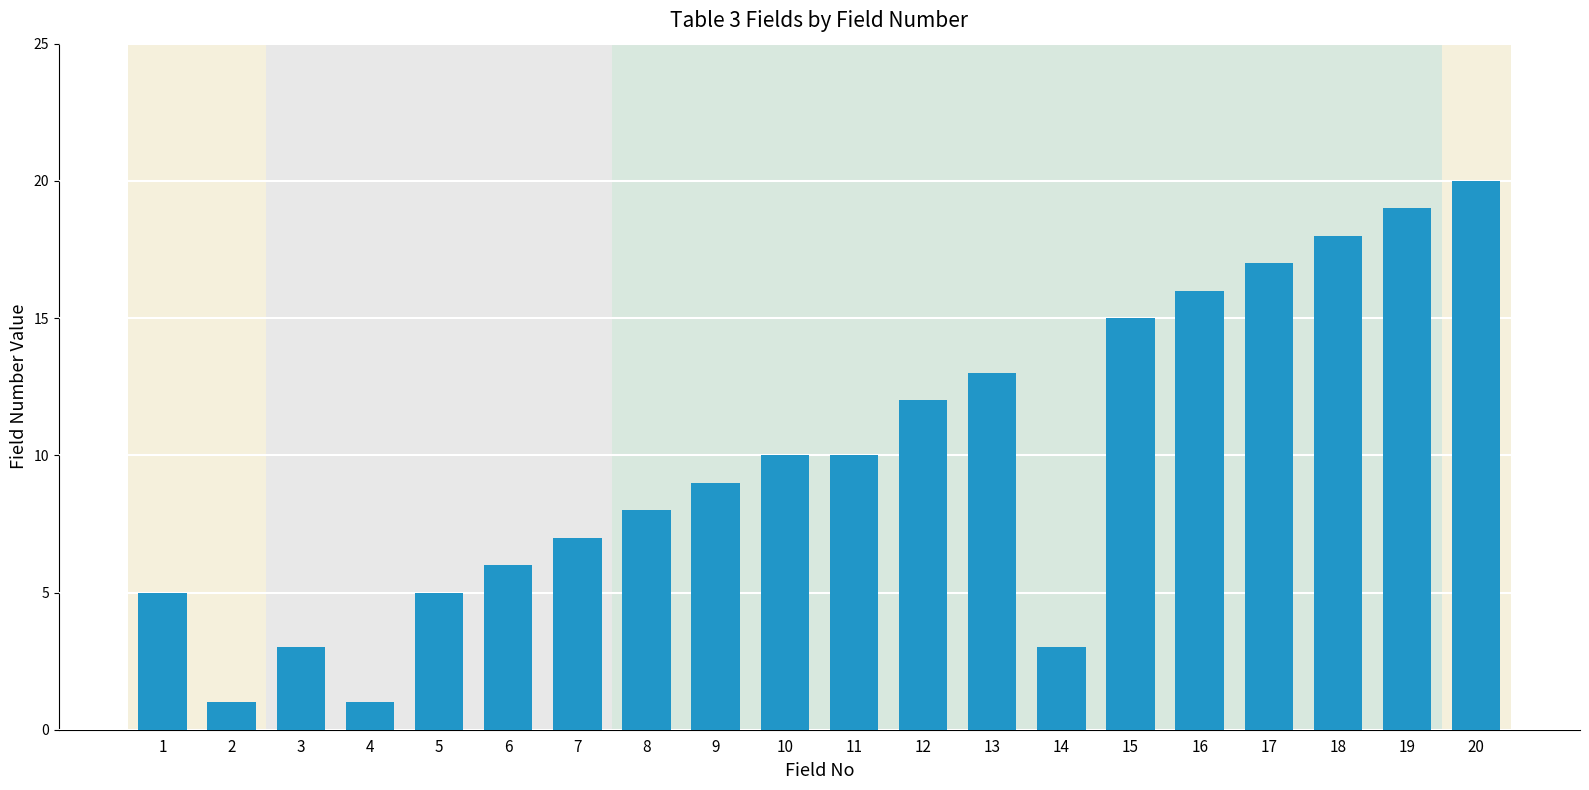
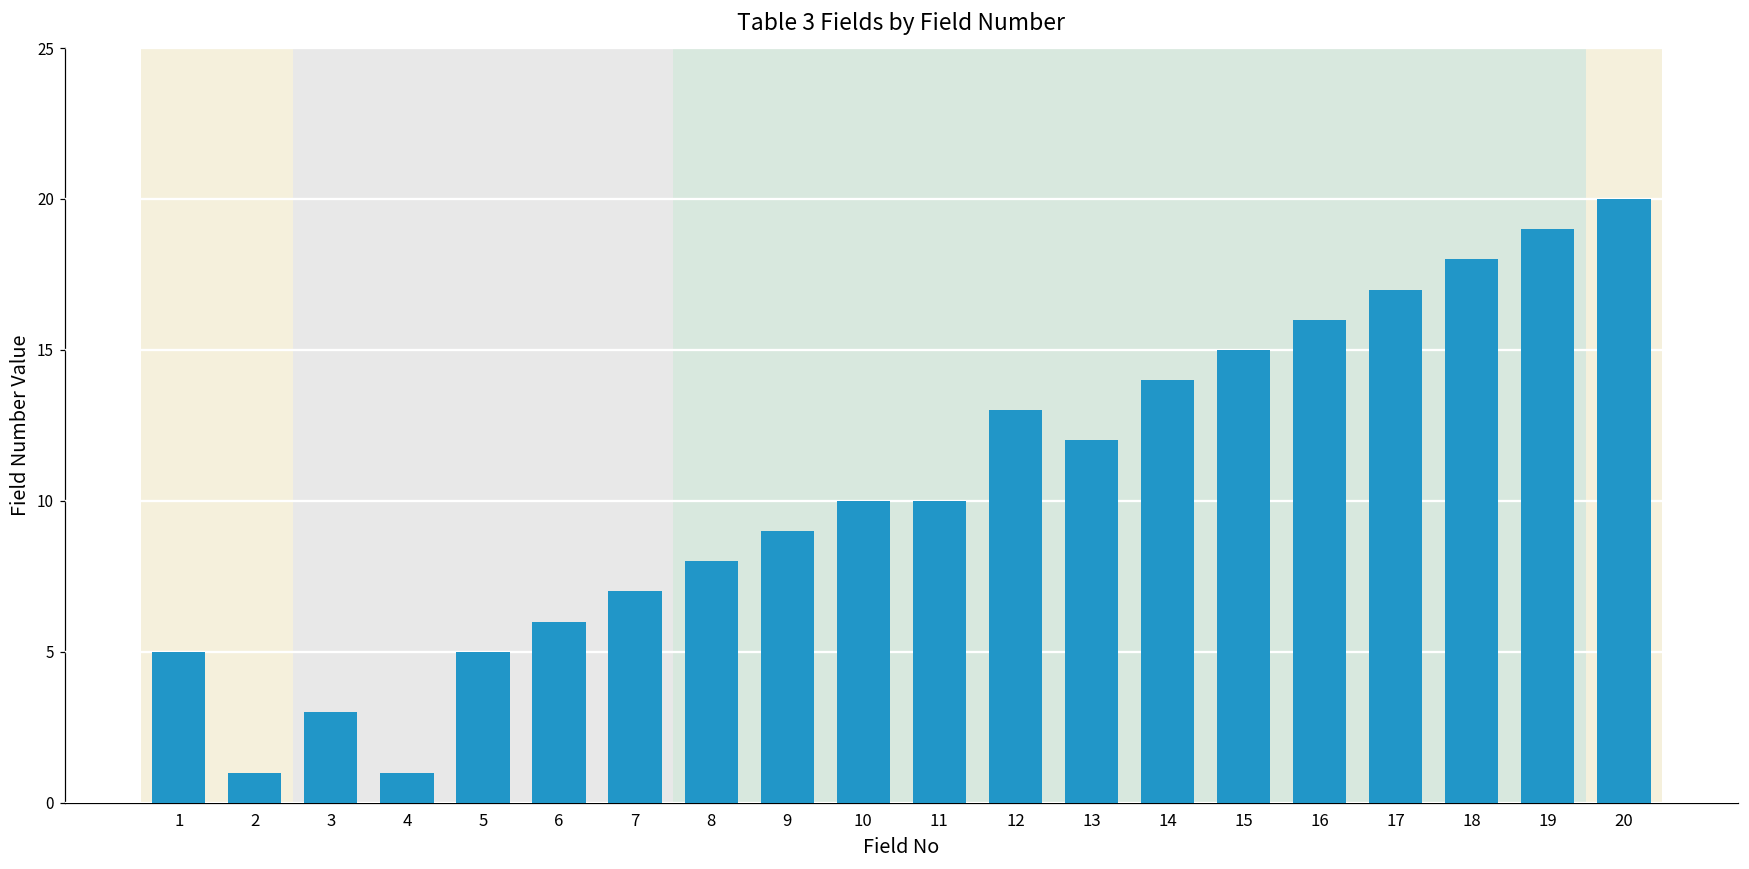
12: 12 -> 13
13: 13 -> 12
14: 3 -> 14
